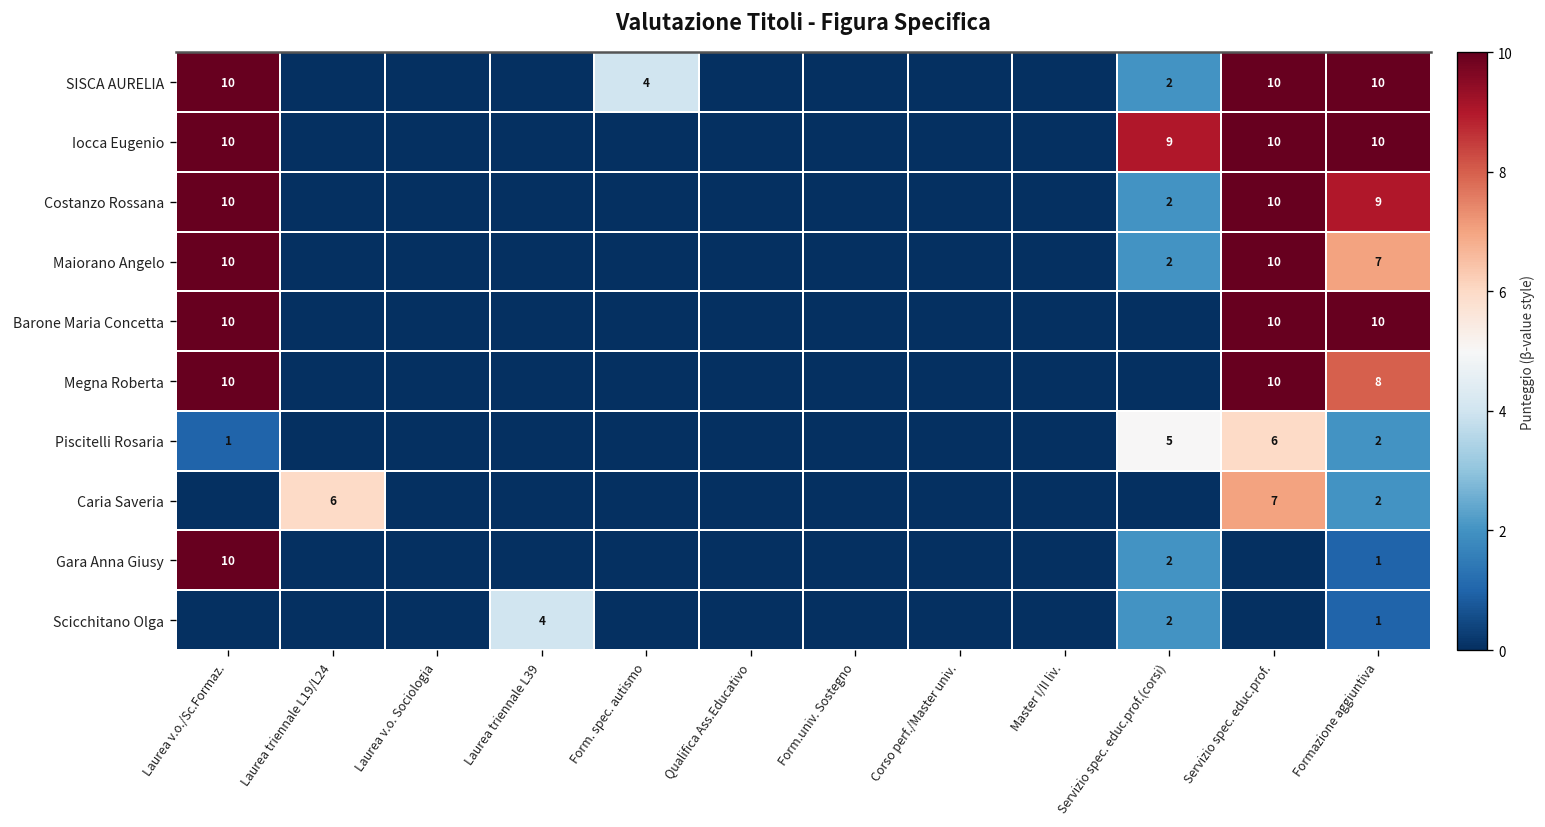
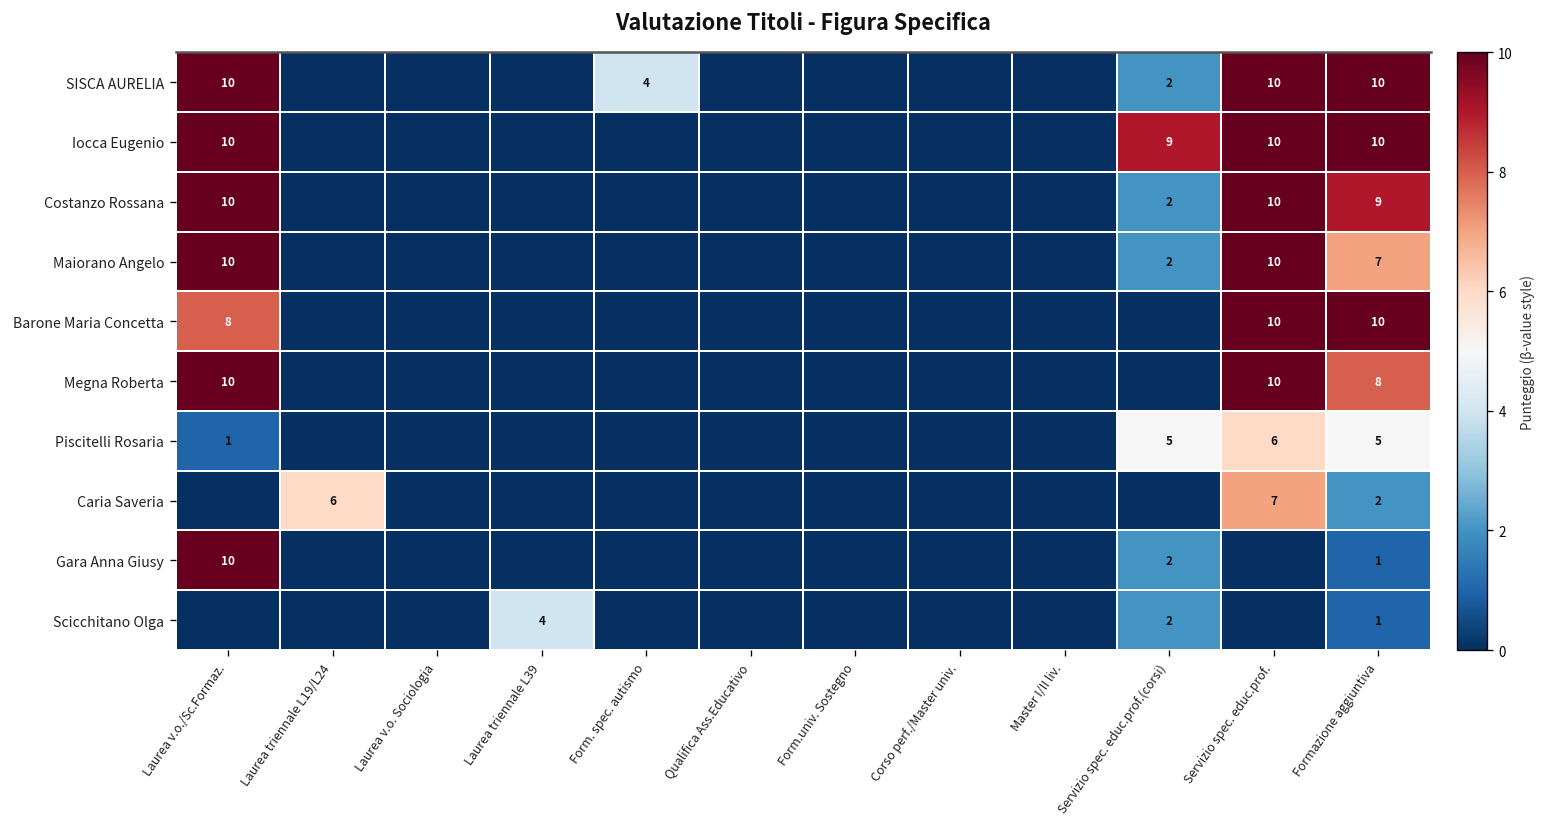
Barone Maria Concetta, Laurea v.o./Sc.Formaz.: 10 -> 8
Piscitelli Rosaria, Formazione aggiuntiva: 2 -> 5
